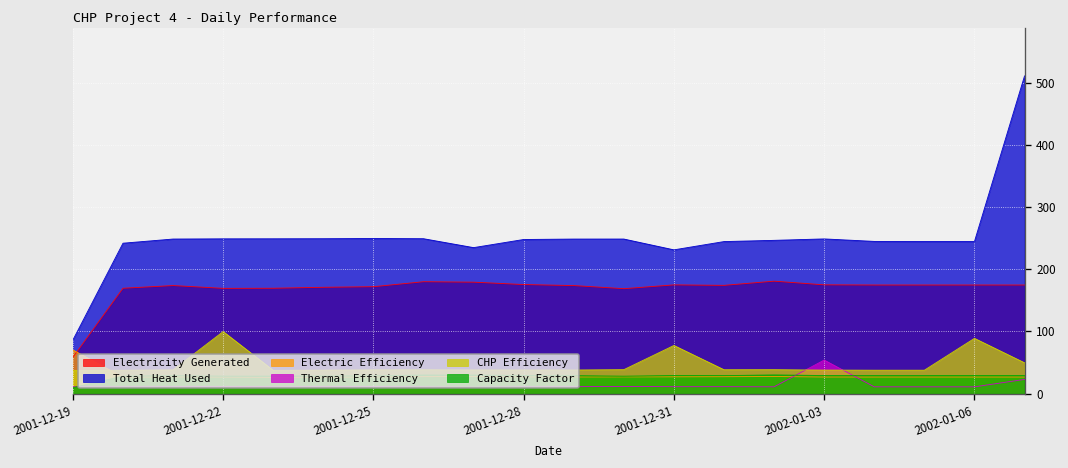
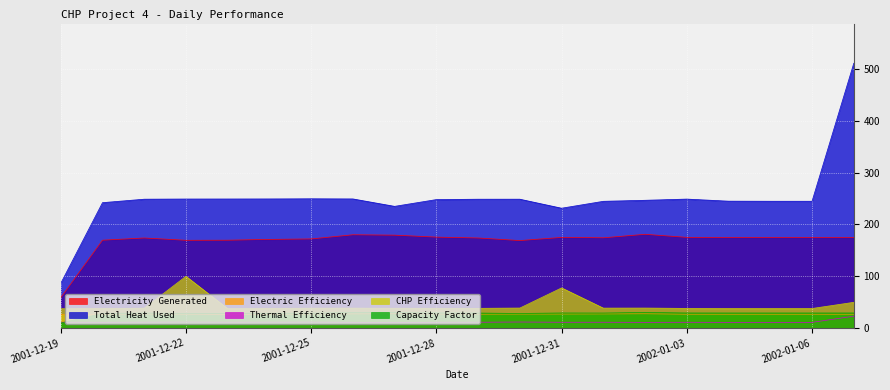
Electric Efficiency, 2001-12-19: 70 -> 30
Thermal Efficiency, 2002-01-03: 50 -> 10
CHP Efficiency, 2002-01-06: 90 -> 40
